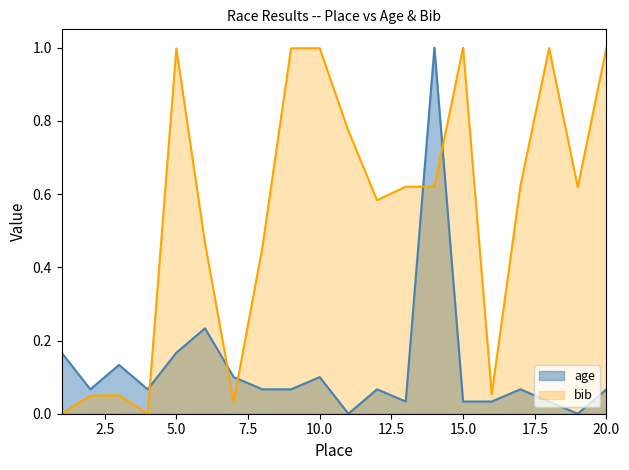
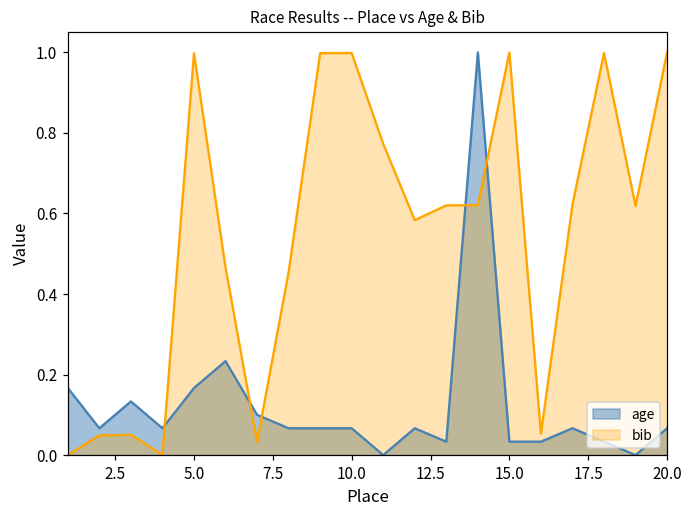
age, 10.0: 0.10 -> 0.07
